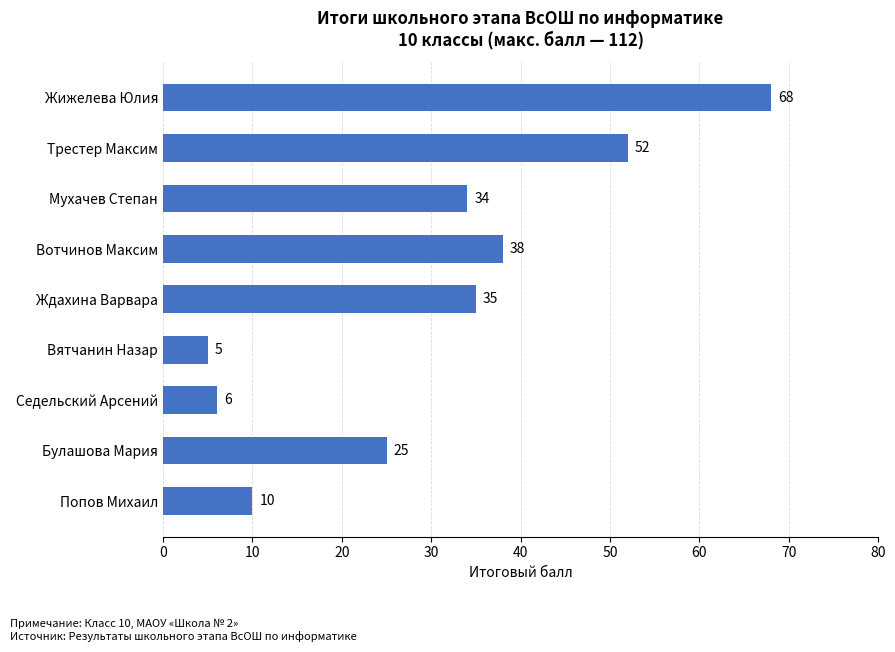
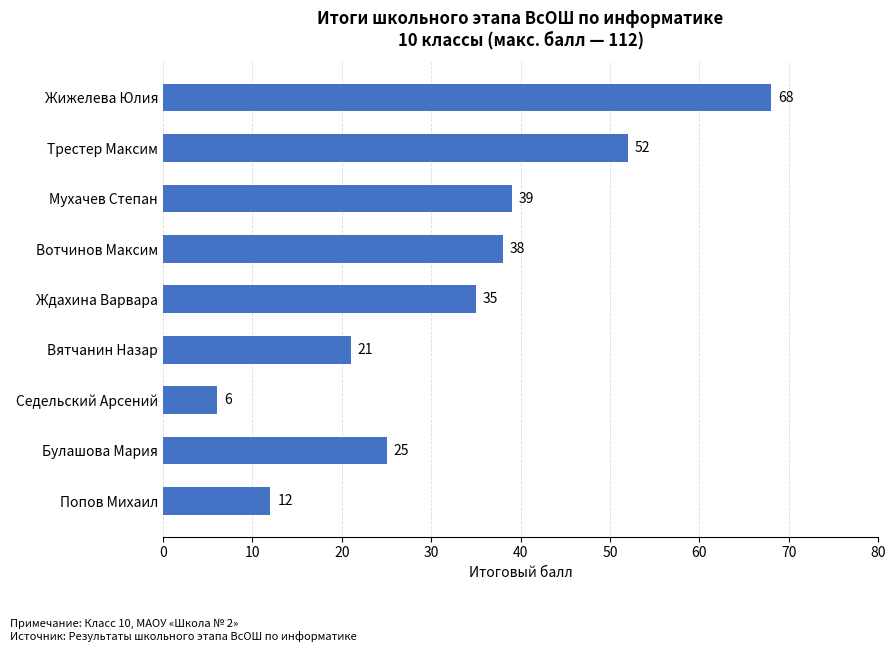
Мухачев Степан: 34 -> 39
Вятчанин Назар: 5 -> 21
Попов Михаил: 10 -> 12
